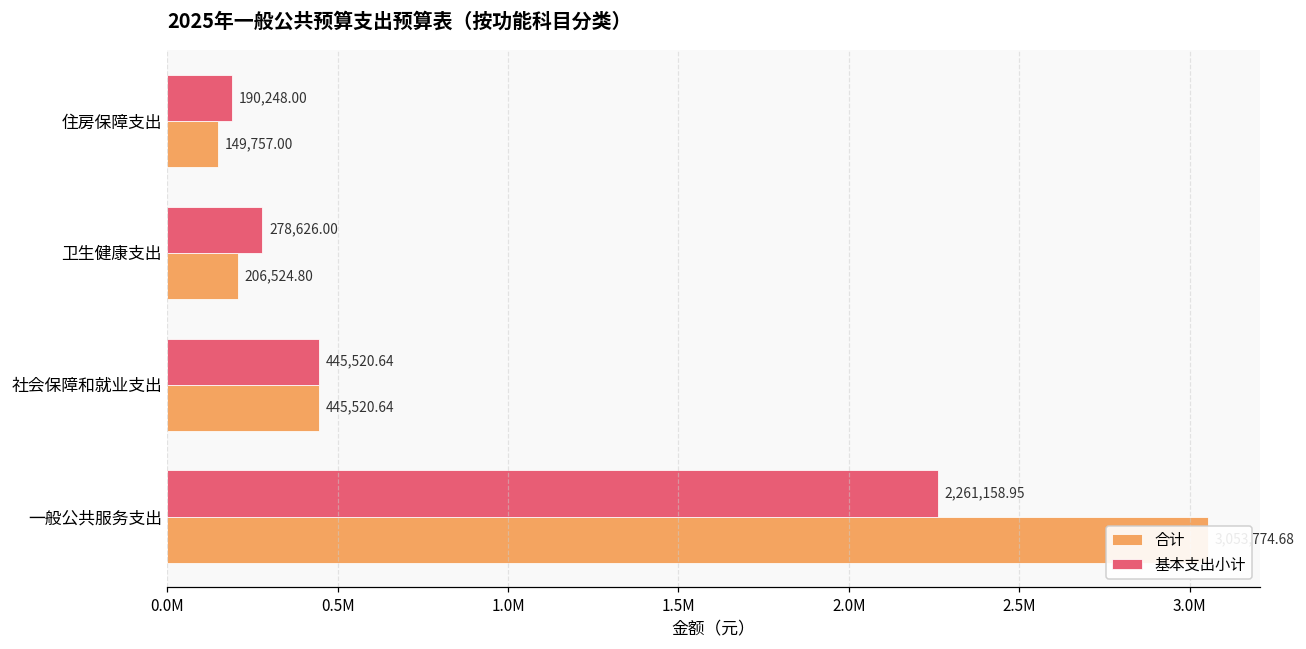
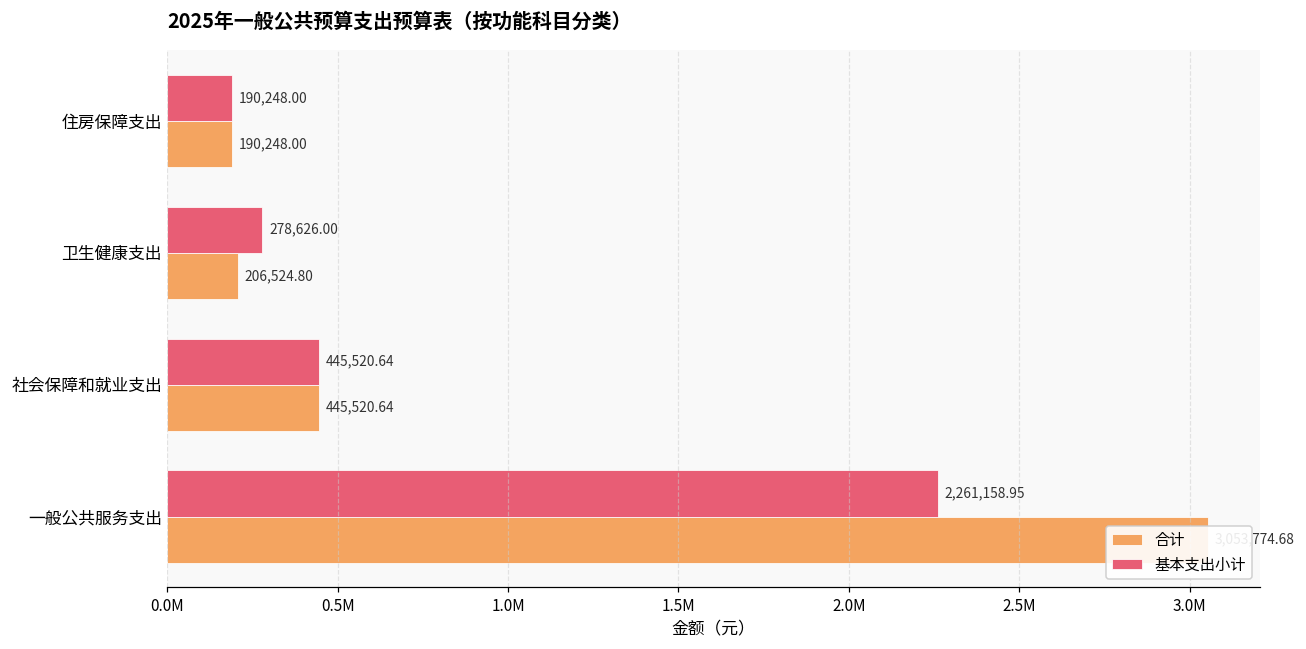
合计, 住房保障支出: 149,757.00 -> 190,248.00
